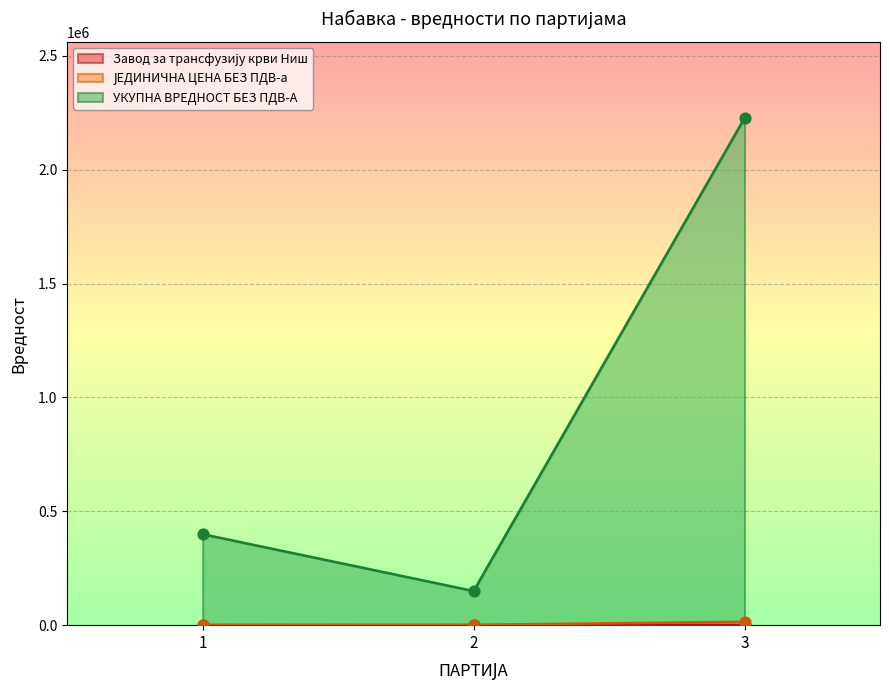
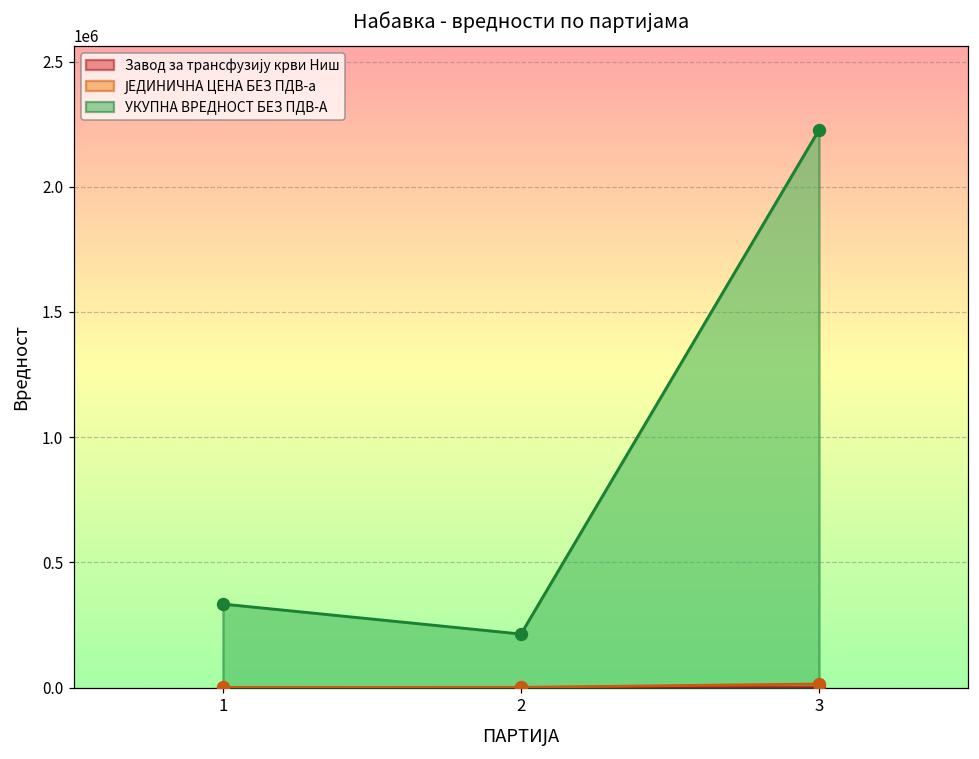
УКУПНА ВРЕДНОСТ БЕЗ ПДВ-А, 1: 400000 -> 330000
УКУПНА ВРЕДНОСТ БЕЗ ПДВ-А, 2: 150000 -> 210000
